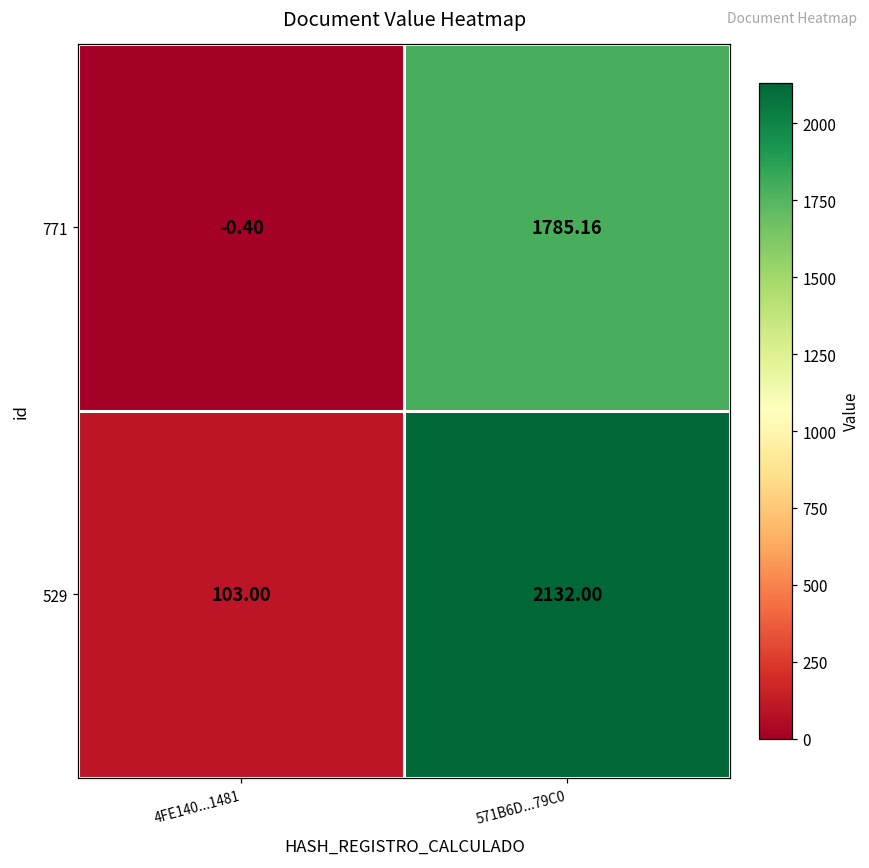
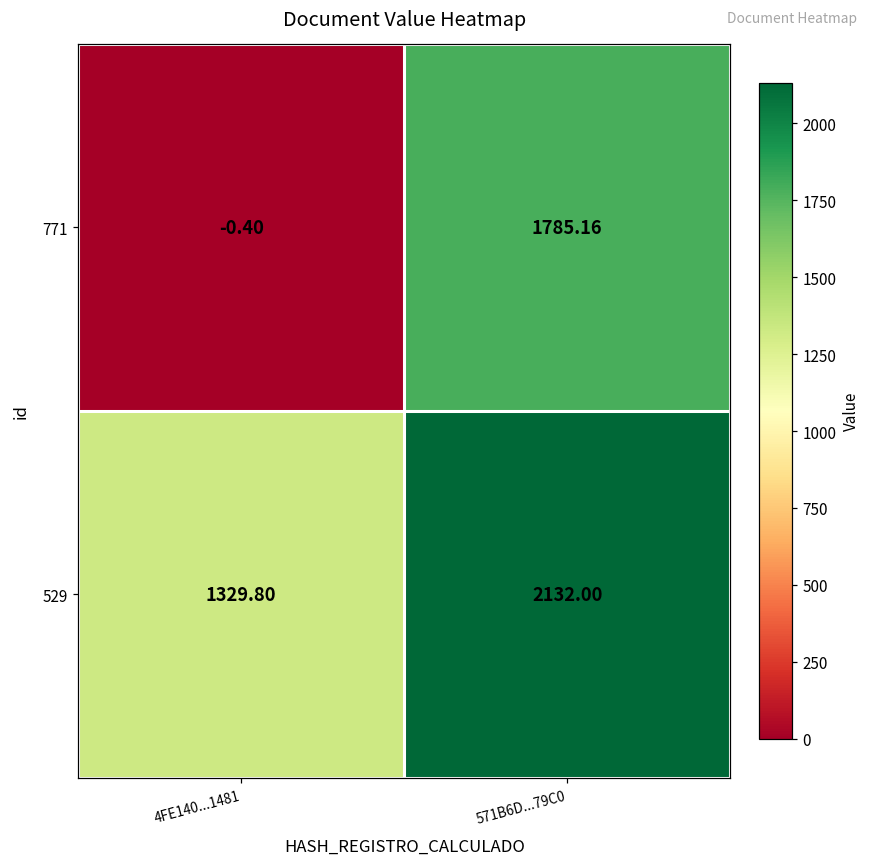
529, 4FE140...1481: 103.00 -> 1329.80
